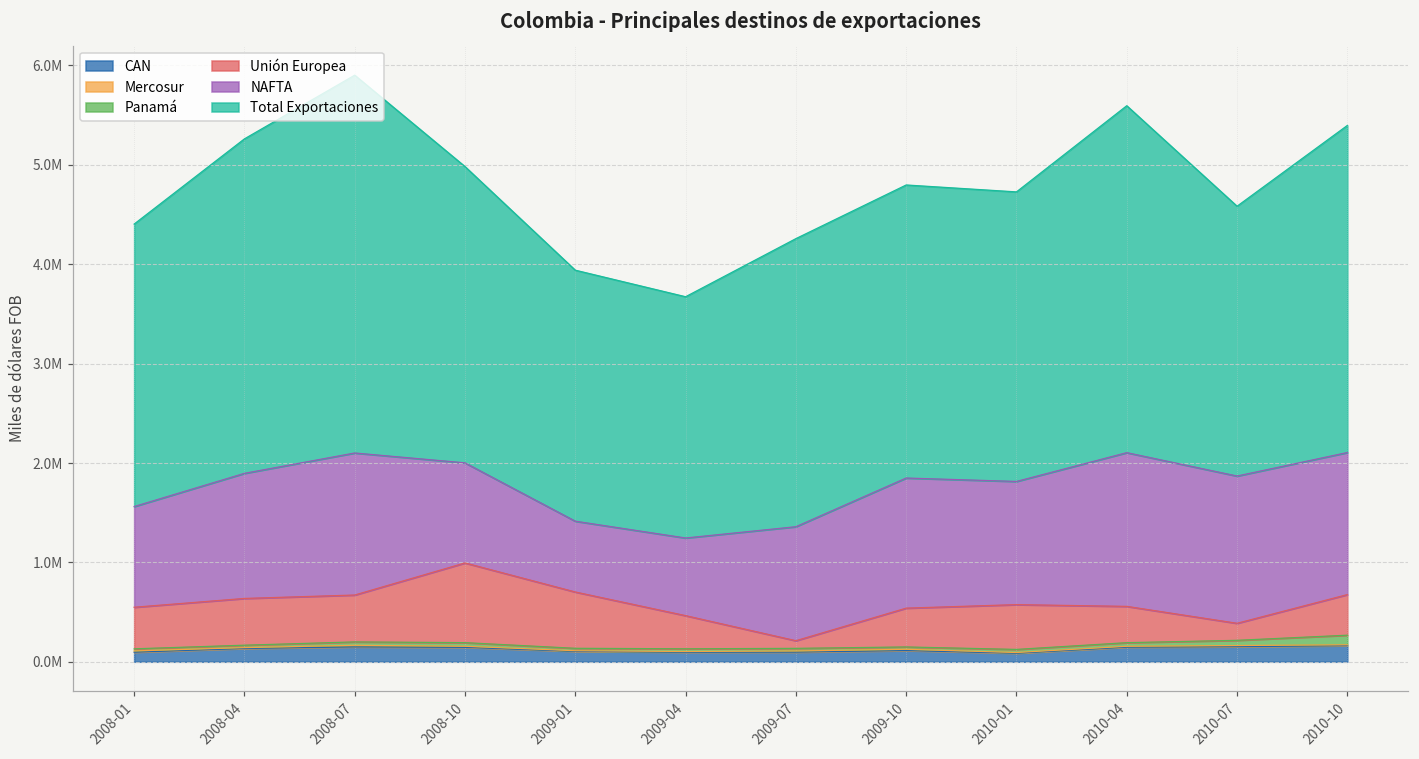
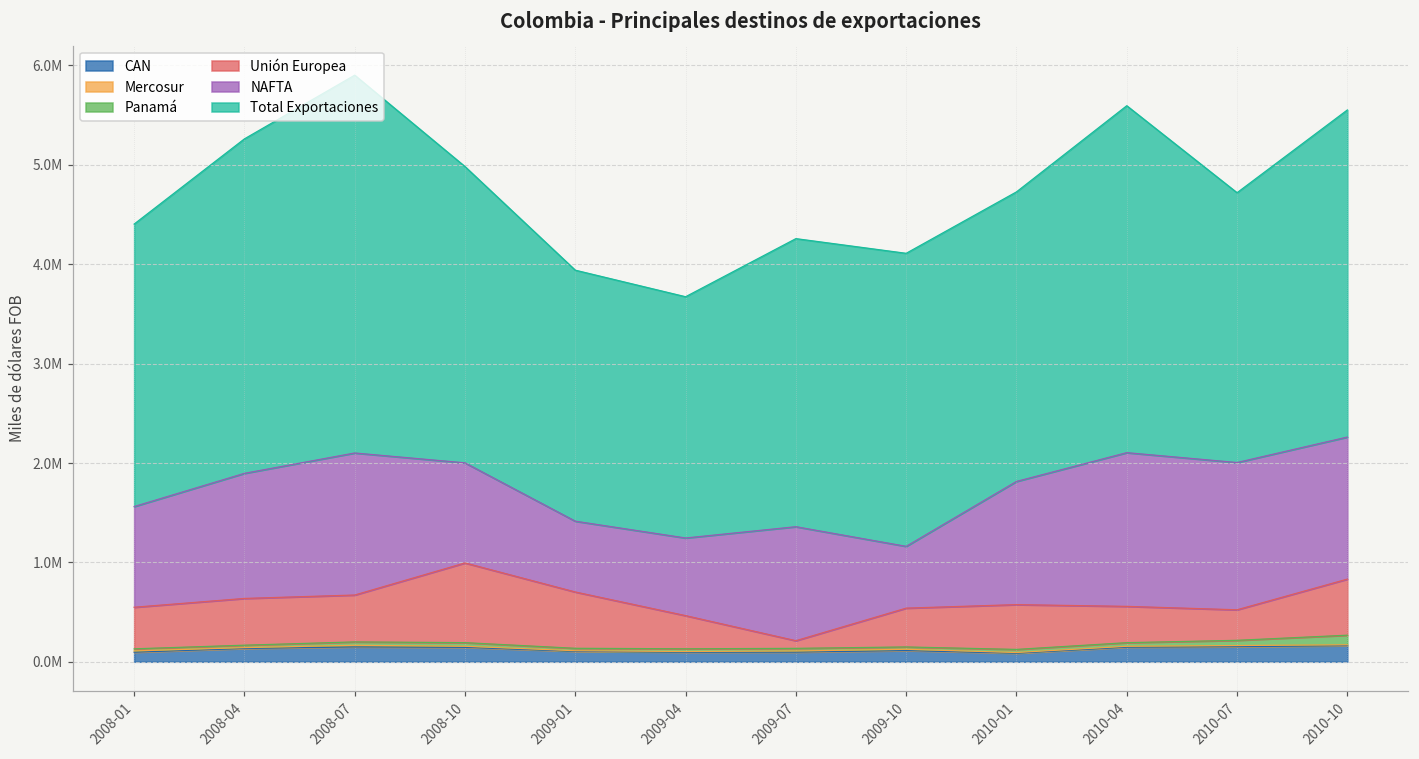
NAFTA, 2009-10: 1300000 -> 600000
Unión Europea, 2010-07: 200000 -> 300000
Unión Europea, 2010-10: 400000 -> 600000
